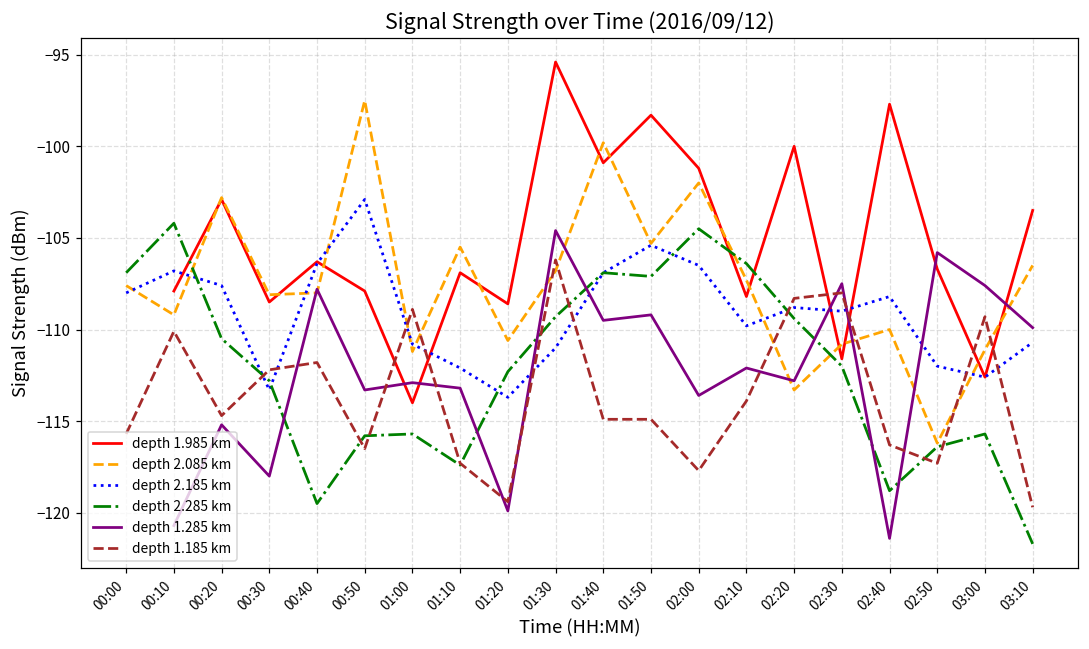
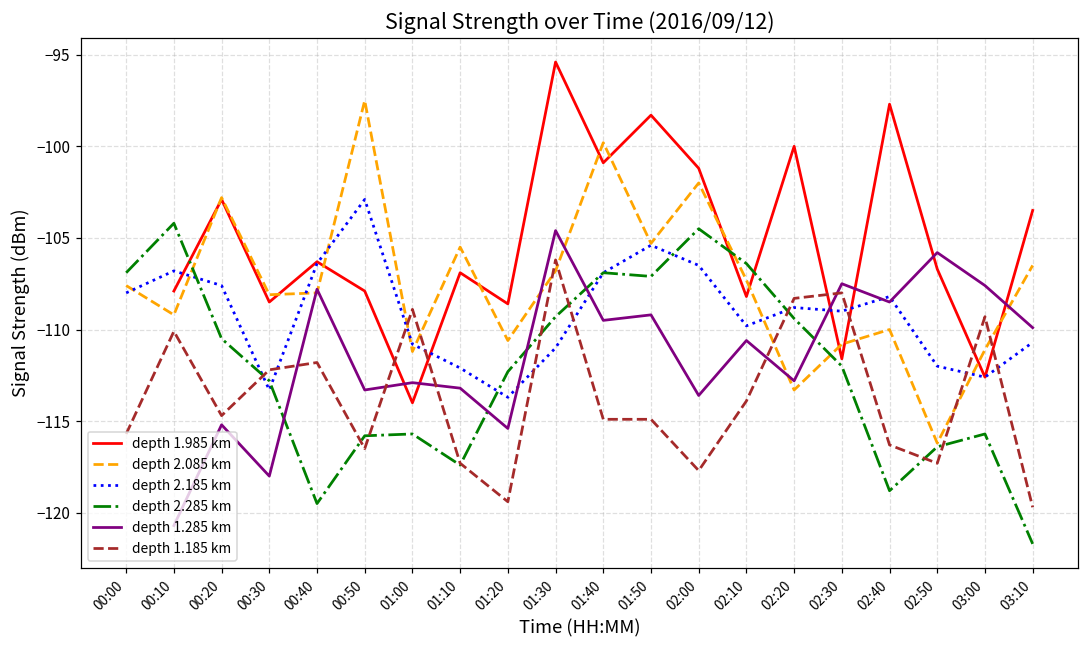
depth 1.285 km, 01:20: -119.9 -> -115.4
depth 1.285 km, 02:10: -112.1 -> -110.6
depth 1.285 km, 02:40: -121.4 -> -108.5
